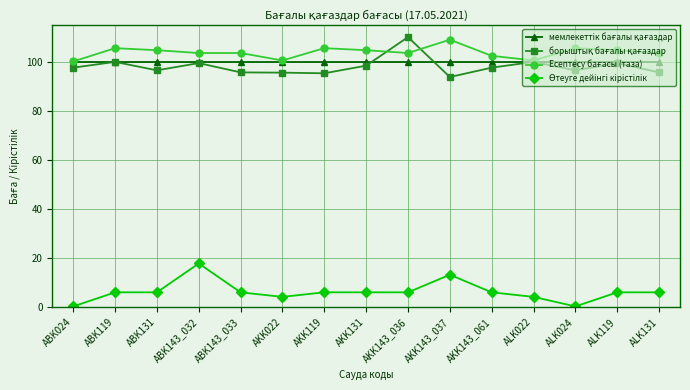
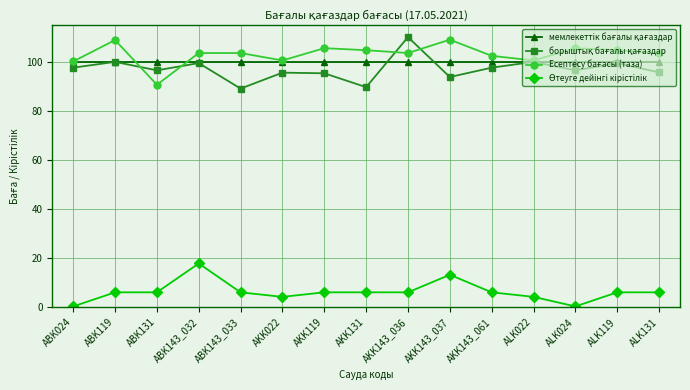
Есептесу бағасы (таза), ABK119: 105 -> 109
Есептесу бағасы (таза), ABK131: 105 -> 91
борыштық бағалы қағаздар, ABK143_033: 96 -> 89
борыштық бағалы қағаздар, AKK131: 98 -> 90
